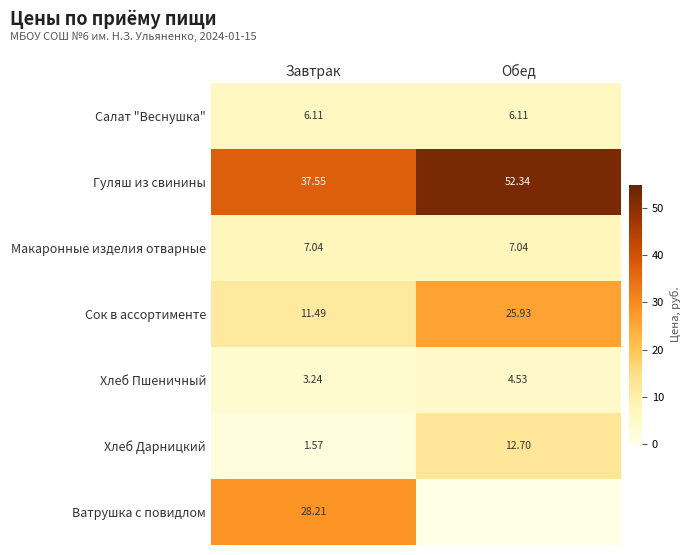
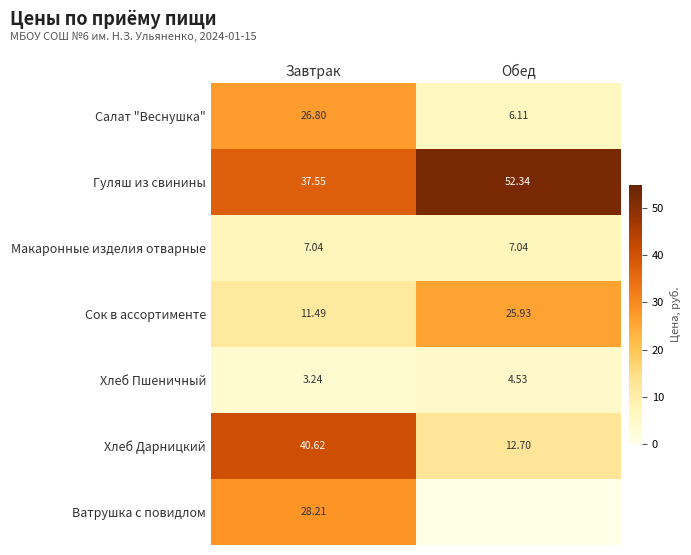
Салат "Веснушка", Завтрак: 6.11 -> 26.80
Хлеб Дарницкий, Завтрак: 1.57 -> 40.62
